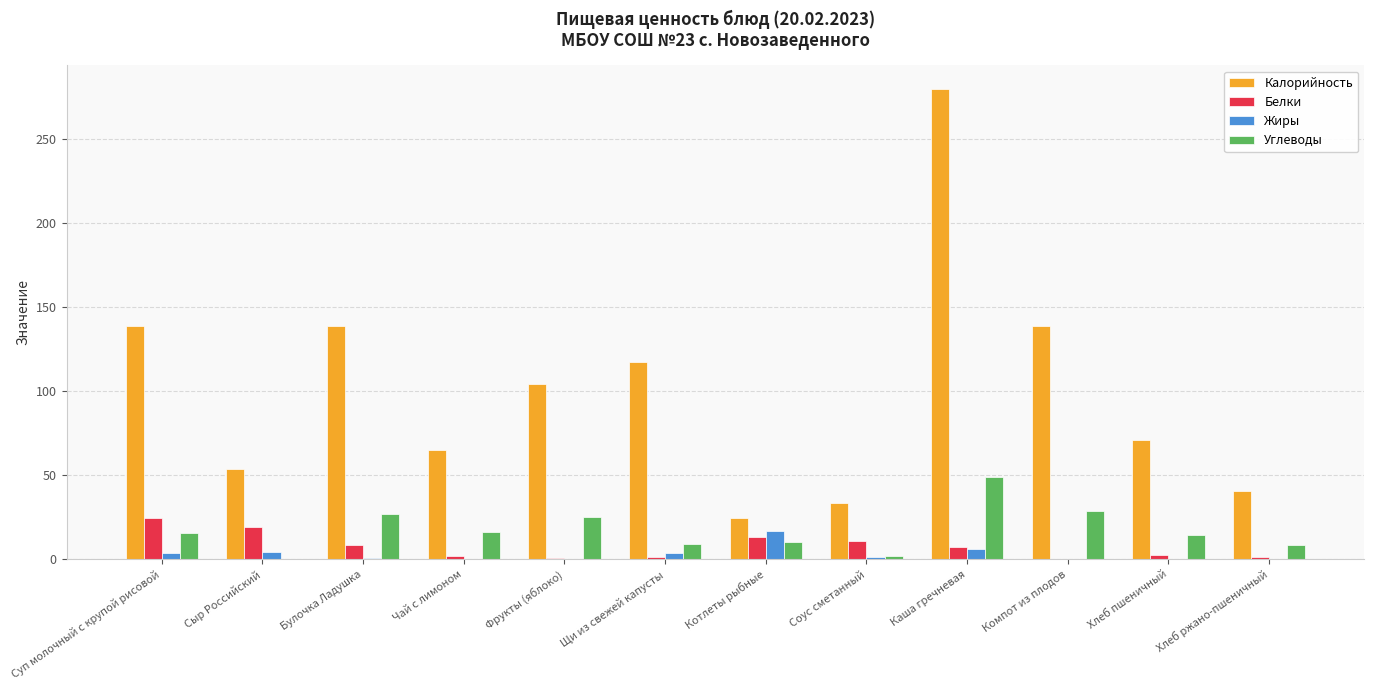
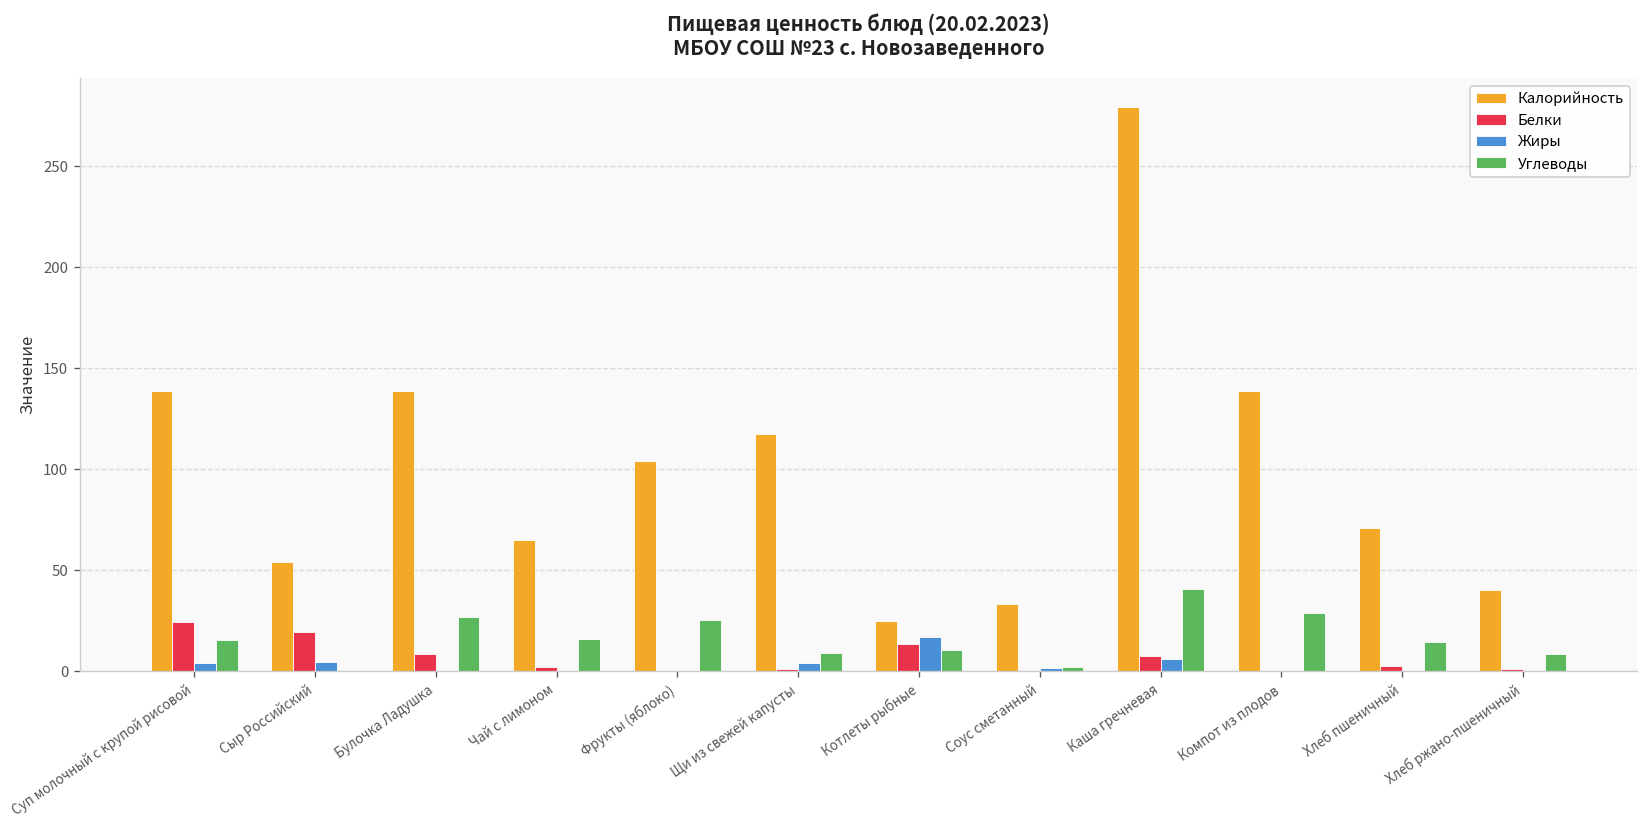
Белки, Соус сметанный: 11 -> 0
Углеводы, Каша гречневая: 49 -> 41
